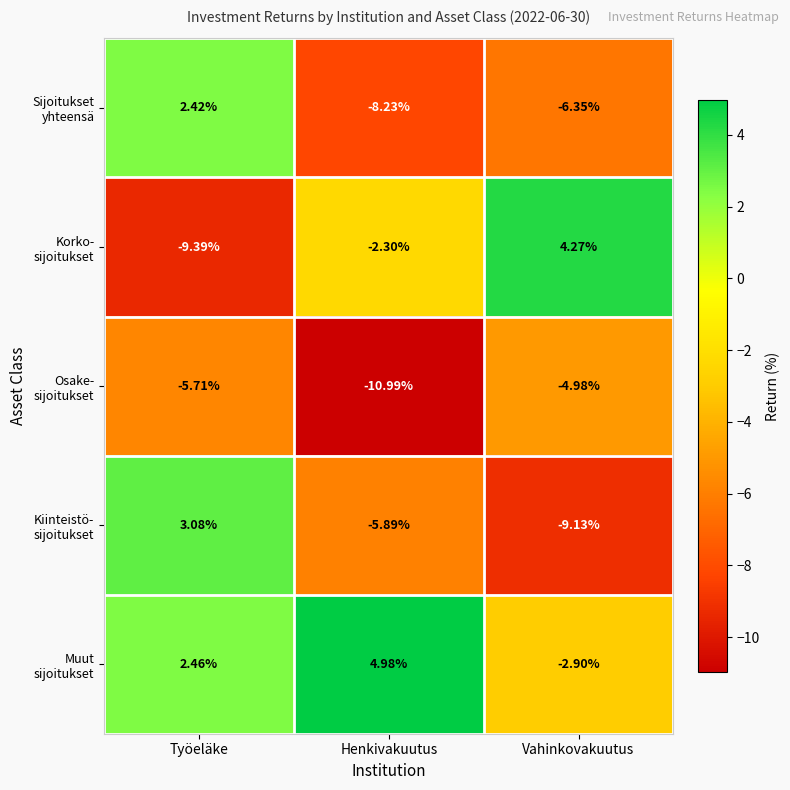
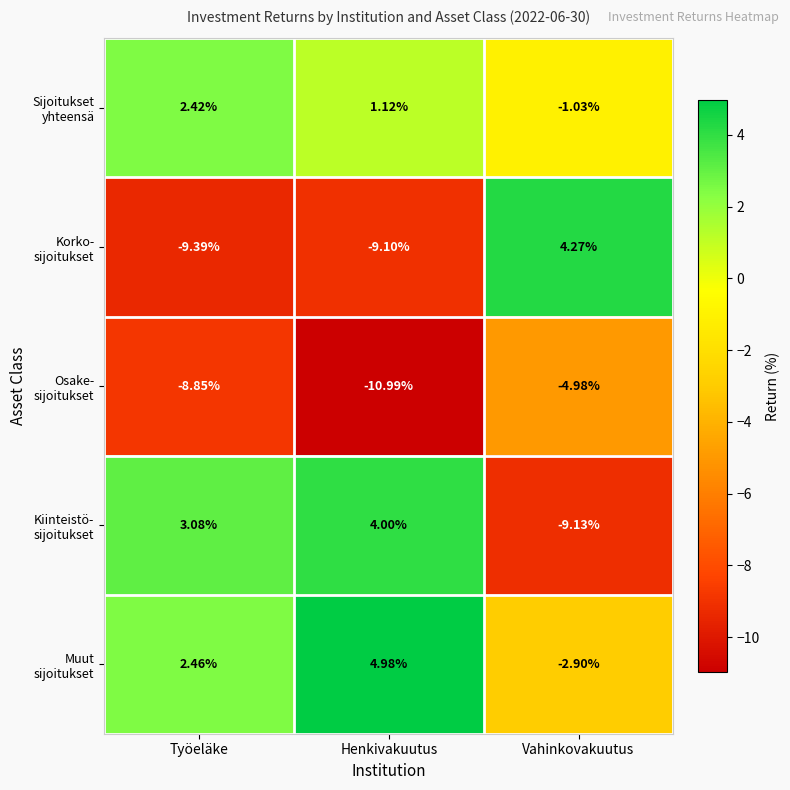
Sijoitukset yhteensä, Henkivakuutus: -8.23% -> 1.12%
Sijoitukset yhteensä, Vahinkovakuutus: -6.35% -> -1.03%
Korko- sijoitukset, Henkivakuutus: -2.30% -> -9.10%
Osake- sijoitukset, Työeläke: -5.71% -> -8.85%
Kiinteistö- sijoitukset, Henkivakuutus: -5.89% -> 4.00%
